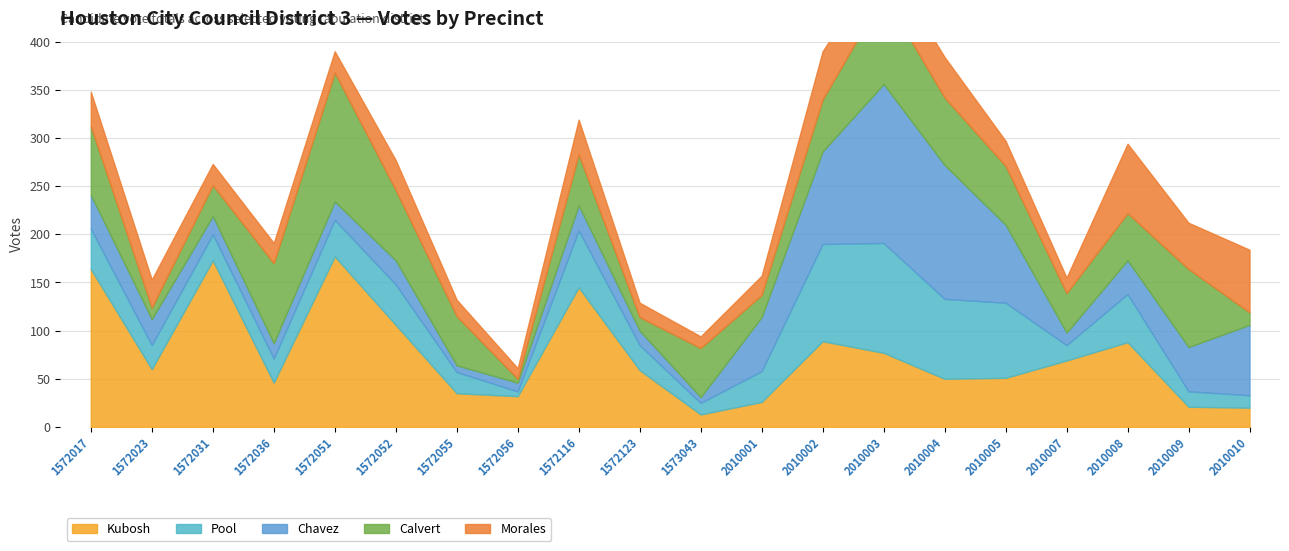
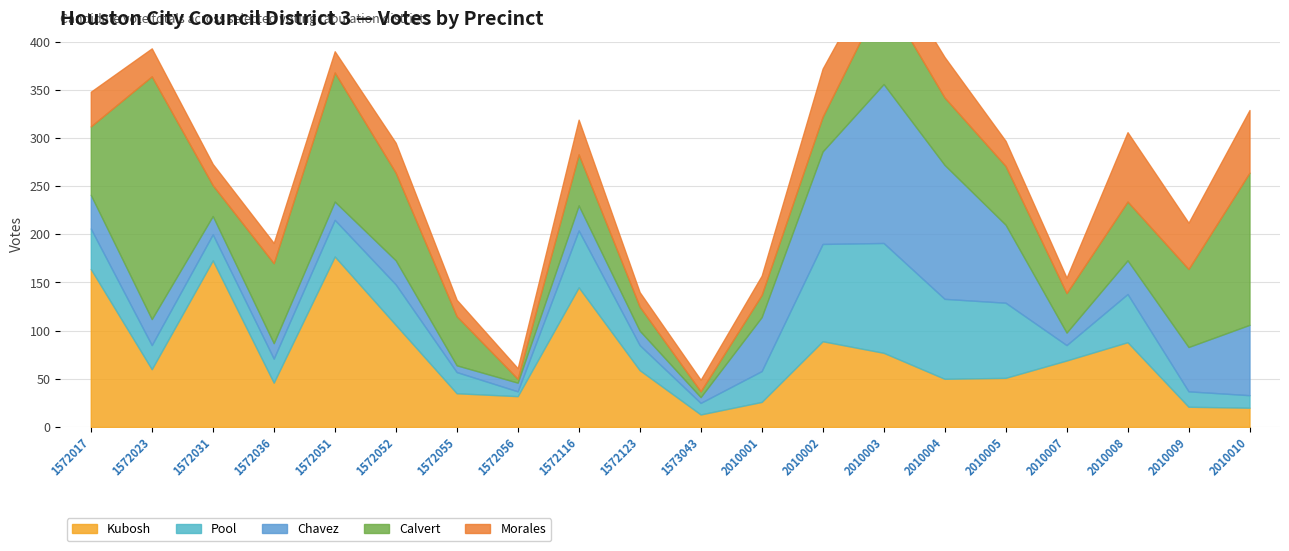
Calvert, 1572023: 10 -> 250
Calvert, 1572052: 70 -> 90
Calvert, 1572123: 10 -> 30
Calvert, 1573043: 50 -> 10
Calvert, 2010002: 50 -> 40
Calvert, 2010008: 50 -> 60
Calvert, 2010010: 10 -> 160
